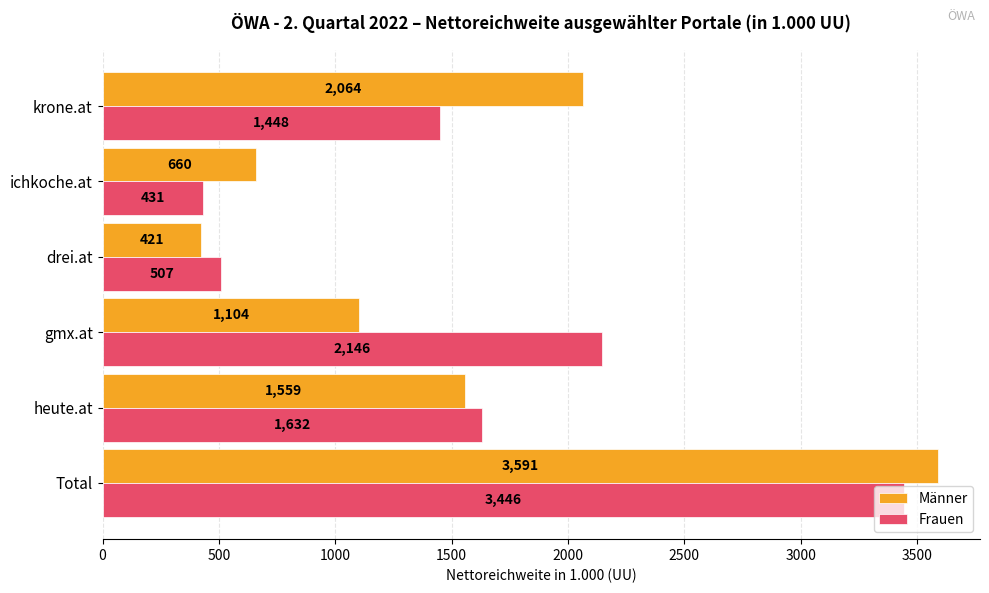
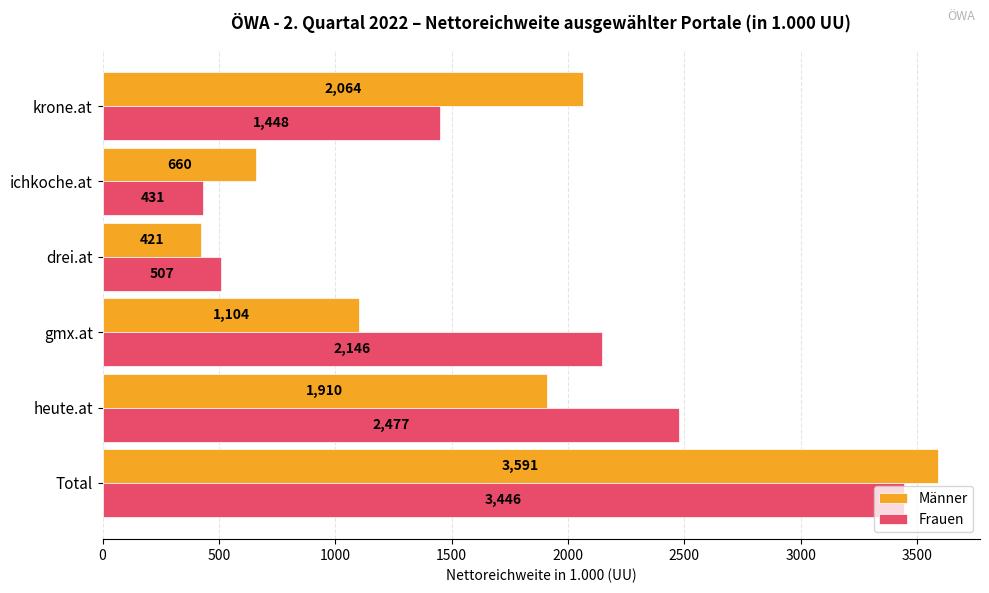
Männer, heute.at: 1,559 -> 1,910
Frauen, heute.at: 1,632 -> 2,477
